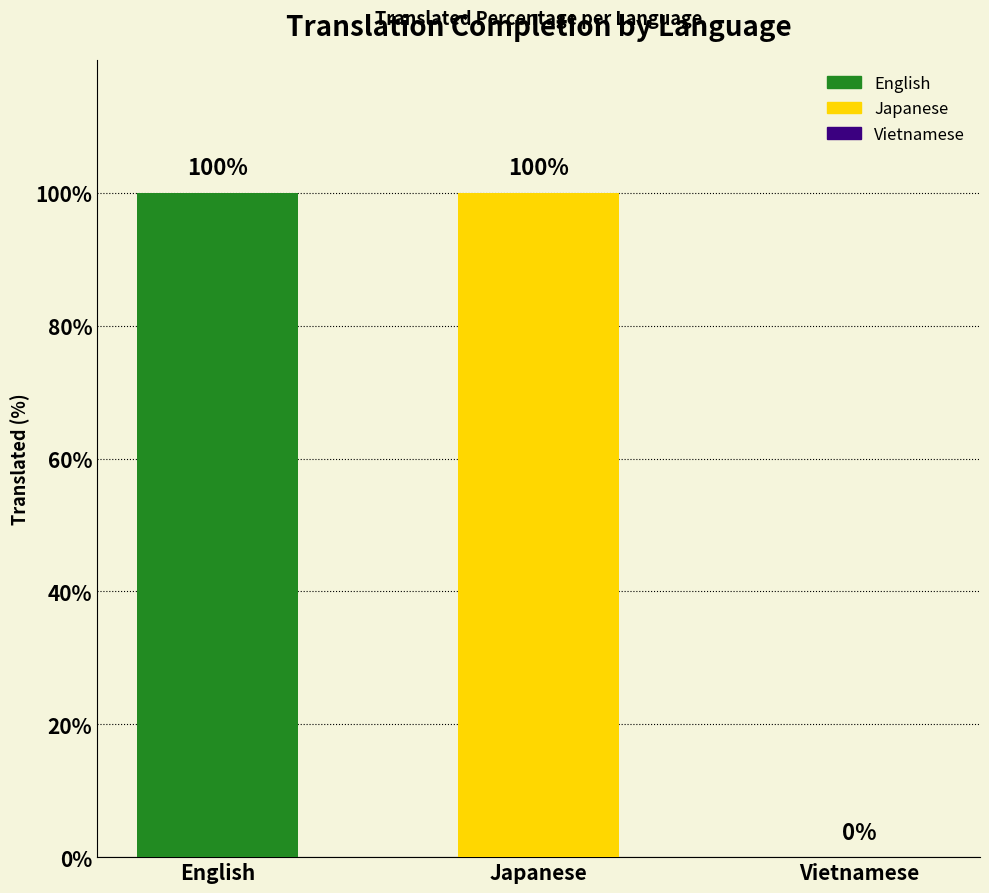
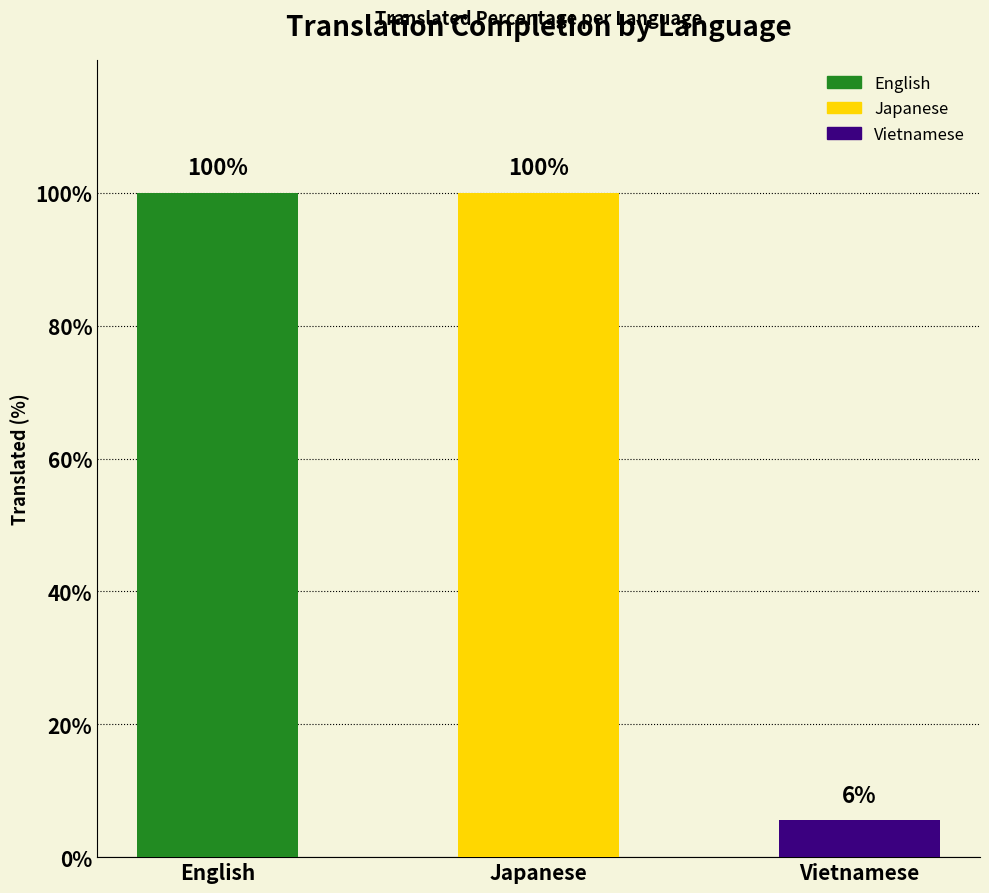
Vietnamese: 0% -> 6%
